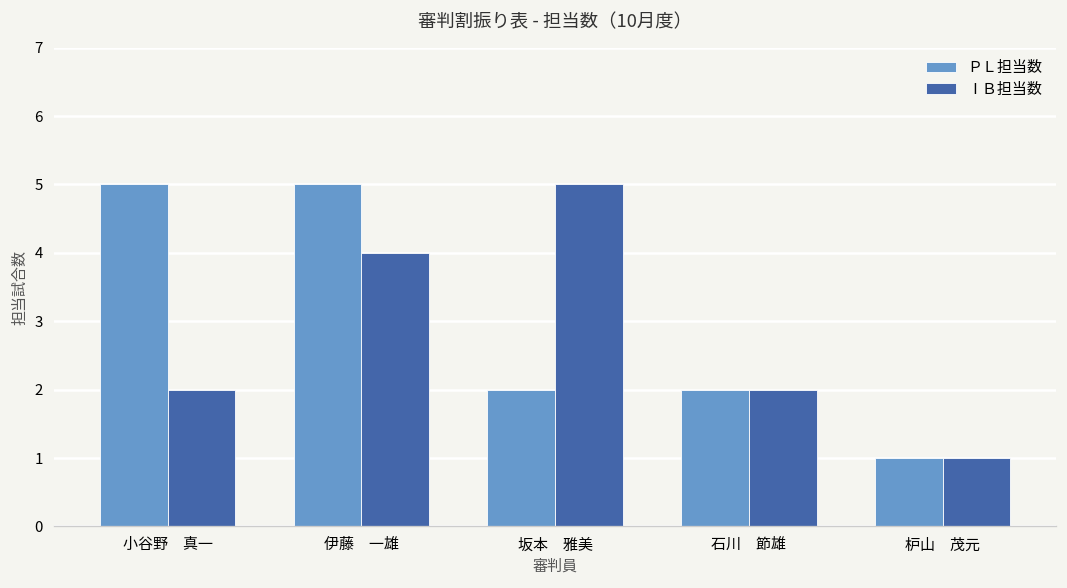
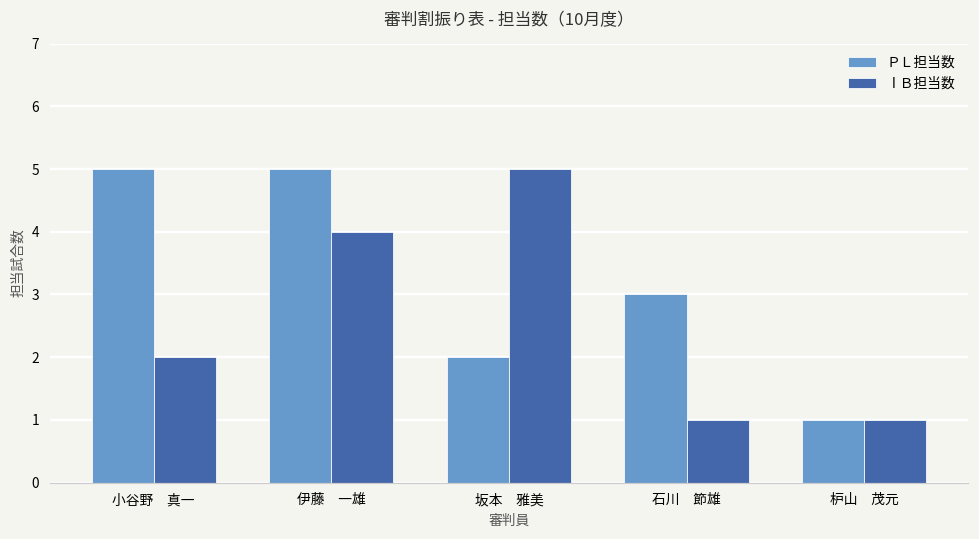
ＰＬ担当数, 石川 節雄: 2 -> 3
ⅠＢ担当数, 石川 節雄: 2 -> 1
